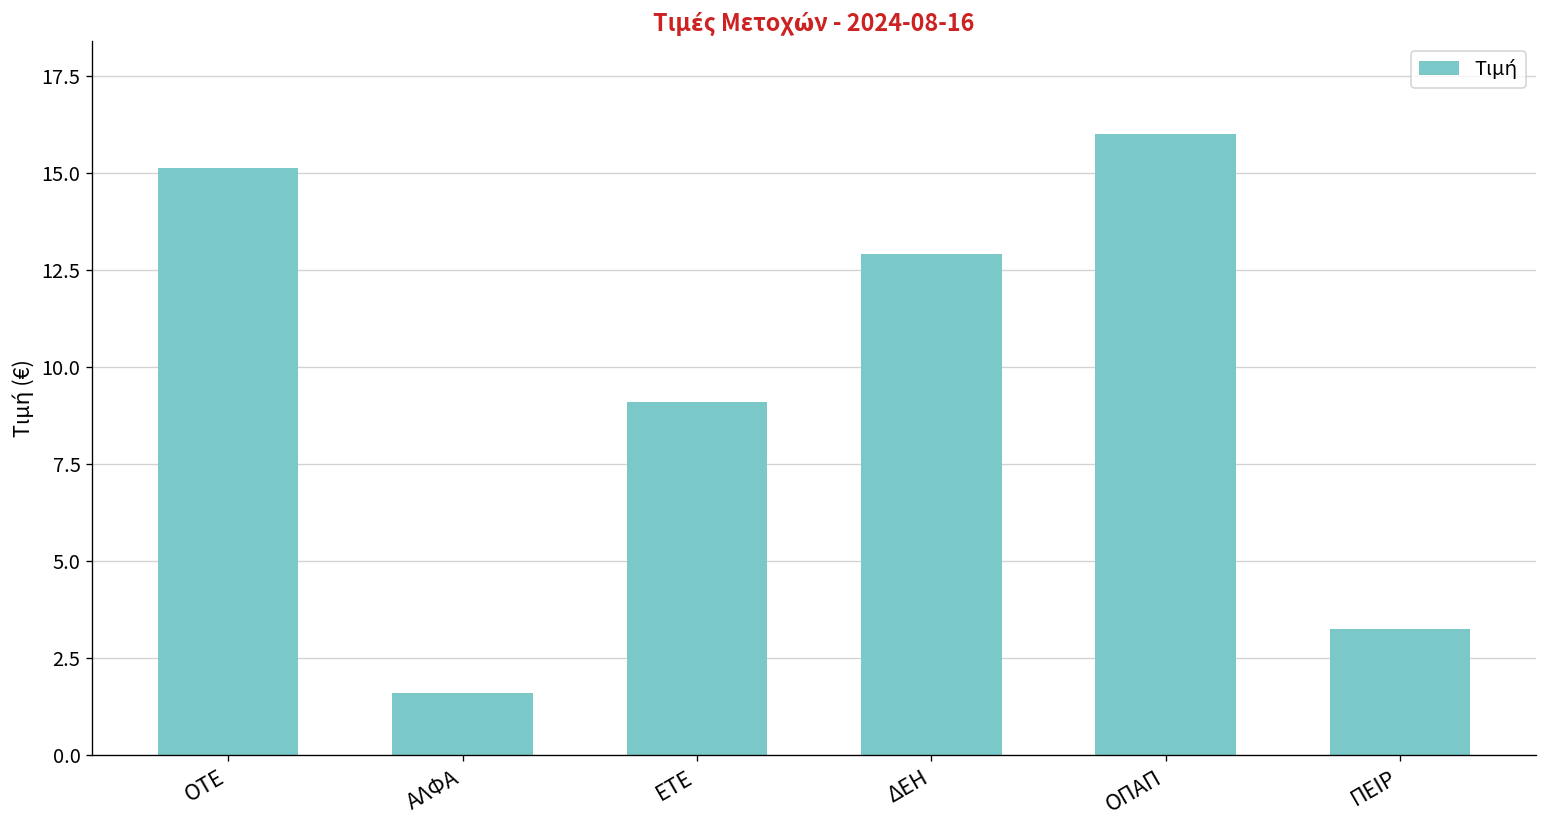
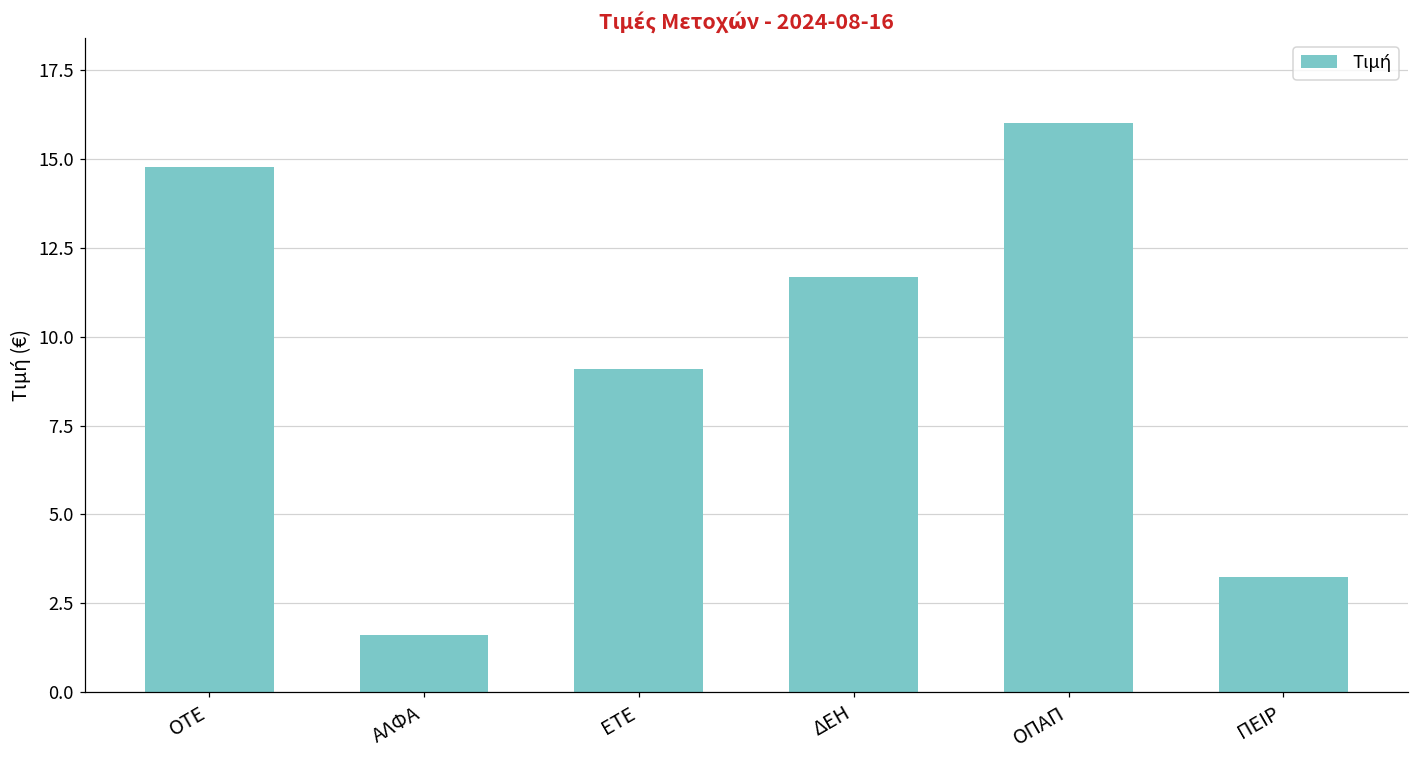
ΟΤΕ: 15.1 -> 14.8
ΔΕΗ: 12.9 -> 11.7
